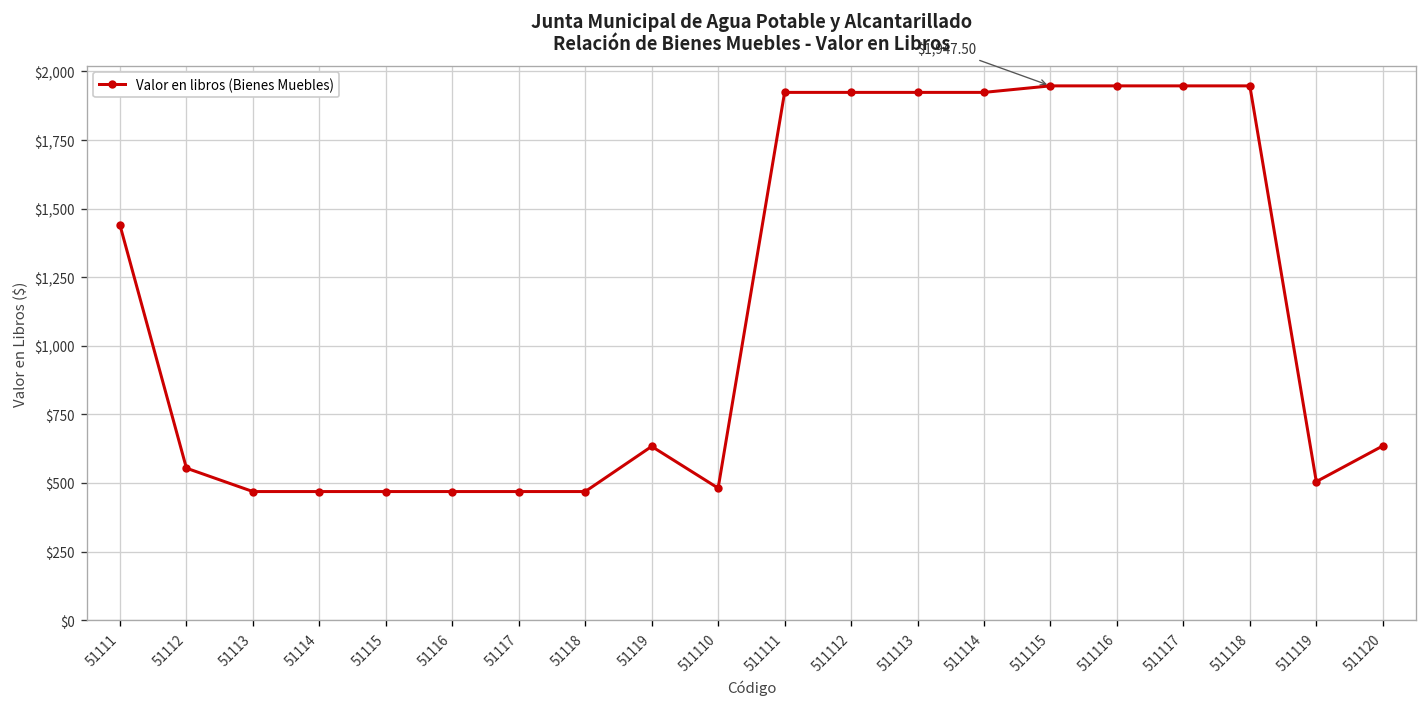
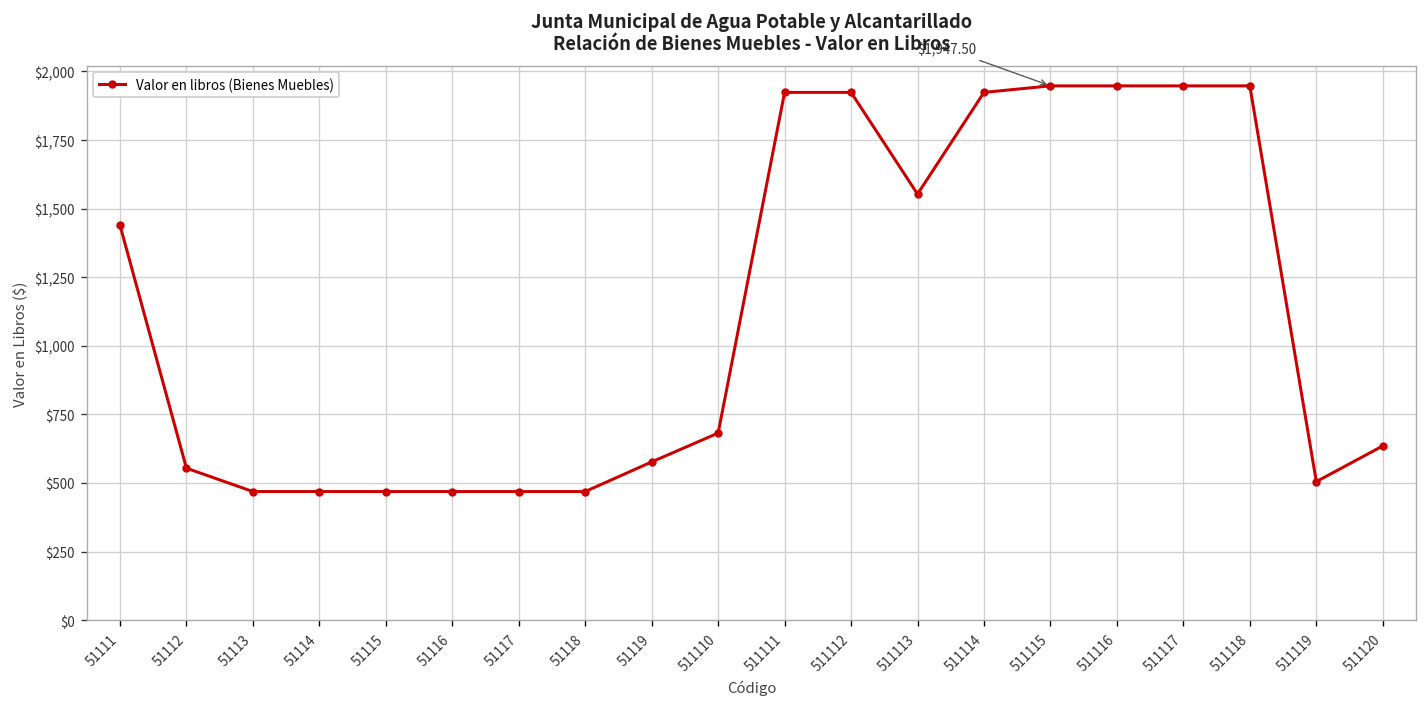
51119: $630 -> $580
511110: $480 -> $680
511113: $1,920 -> $1,550
